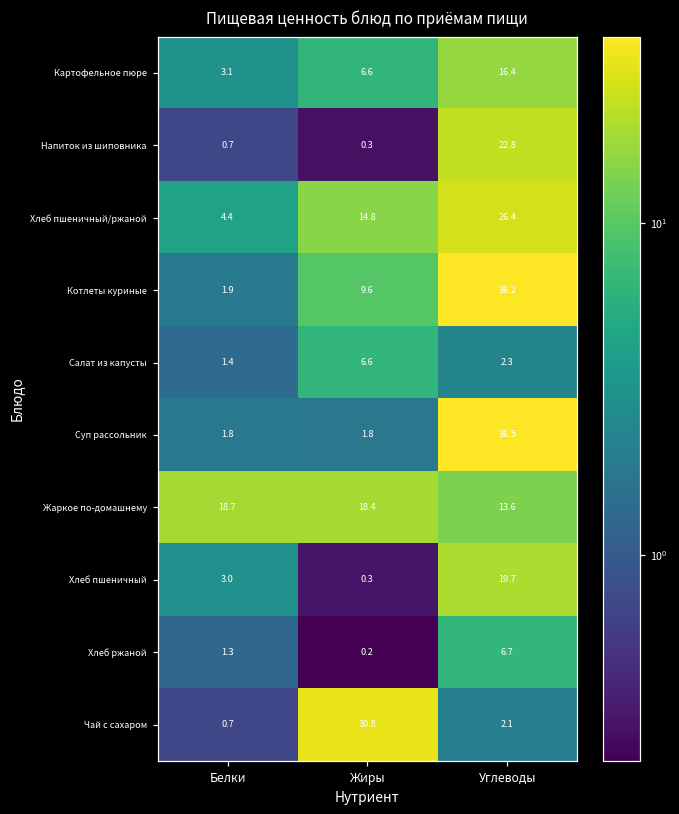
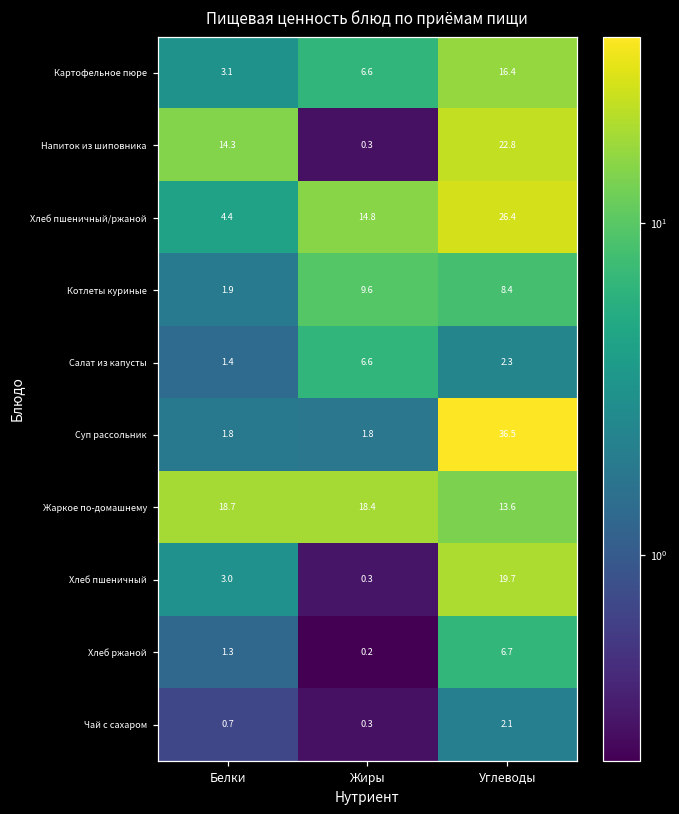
Напиток из шиповника, Белки: 0.7 -> 14.3
Котлеты куриные, Углеводы: 36.2 -> 8.4
Чай с сахаром, Жиры: 30.8 -> 0.3
